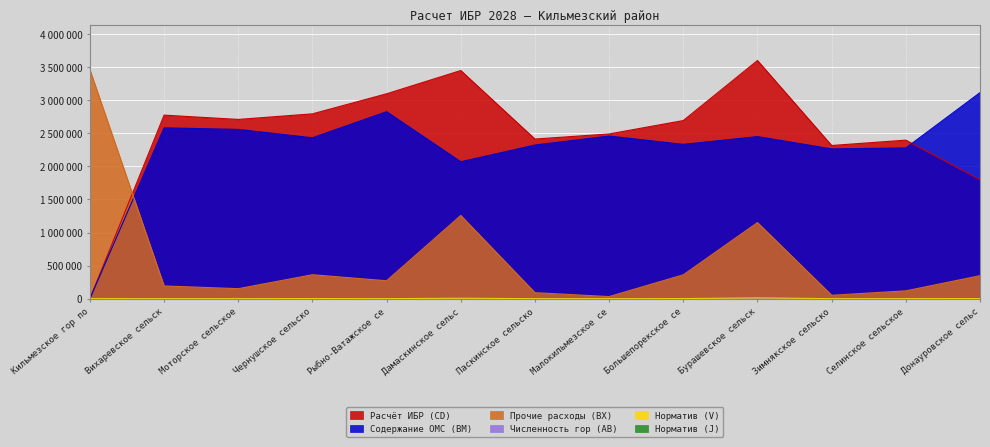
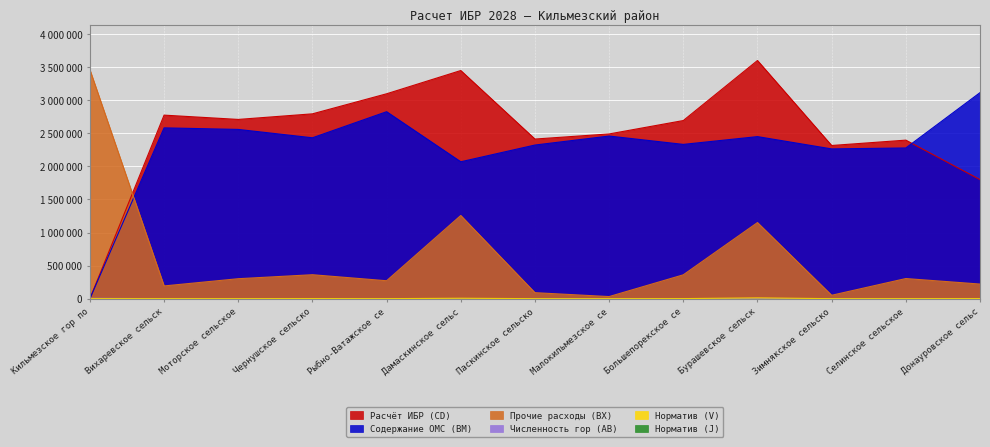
Прочие расходы (BX), Моторское сельское: 200000 -> 300000
Прочие расходы (BX), Селинское сельское: 100000 -> 300000
Прочие расходы (BX), Донауровское сельс: 300000 -> 200000
